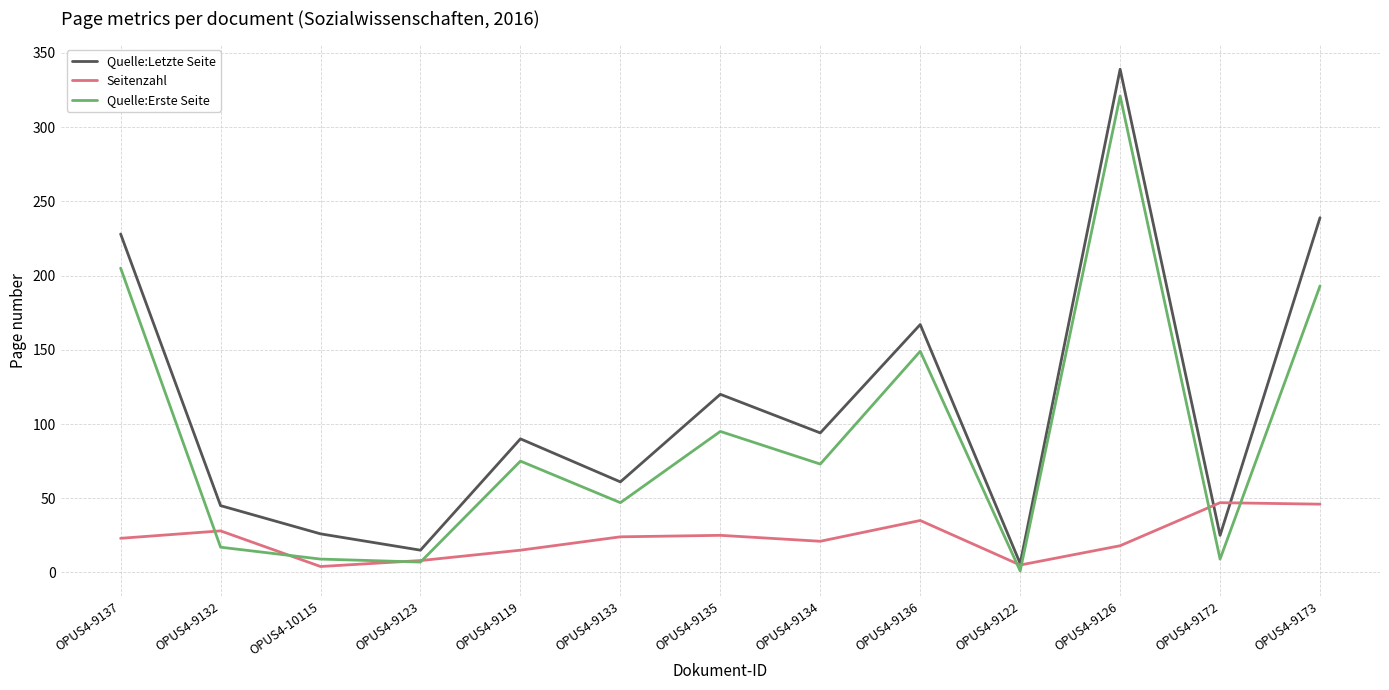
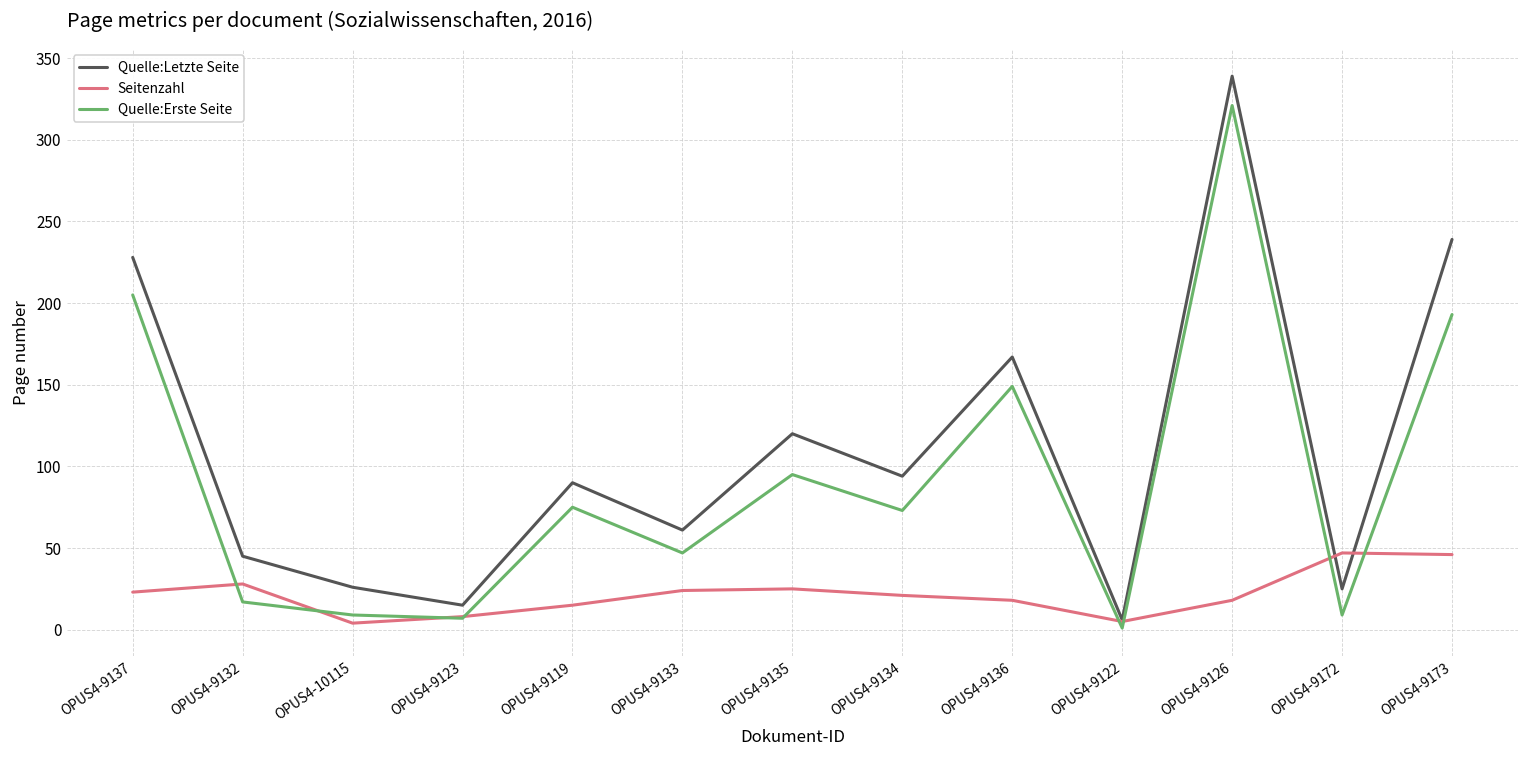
Seitenzahl, OPUS4-9136: 35 -> 18
